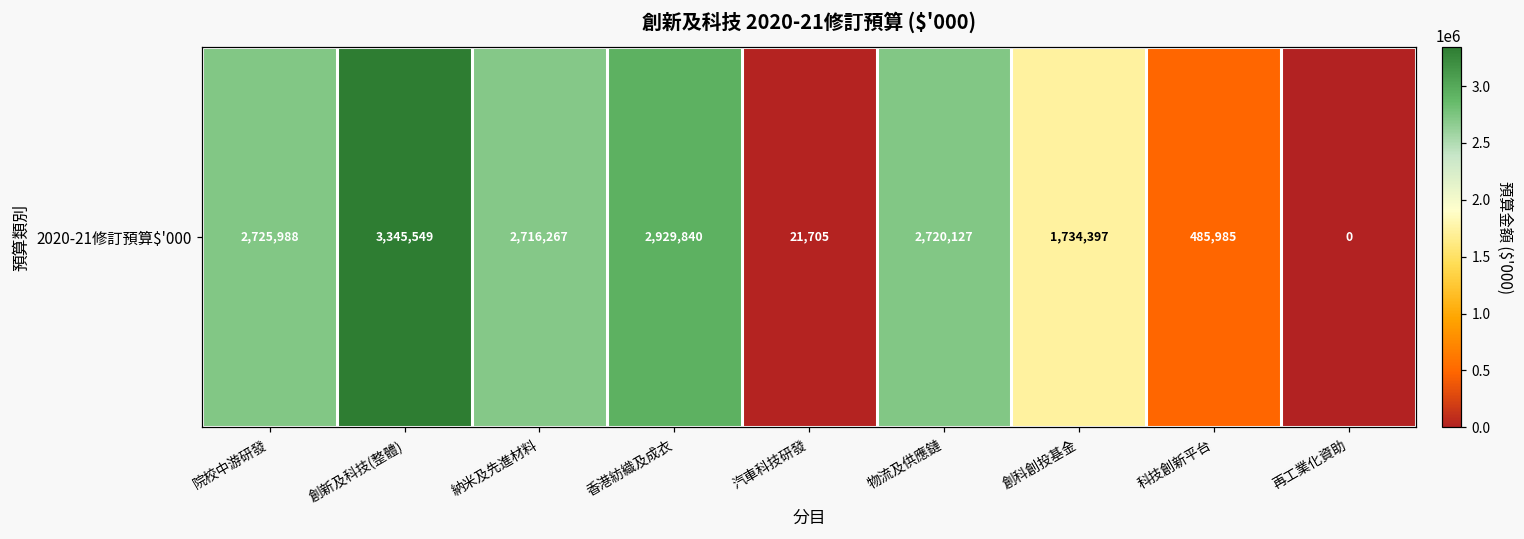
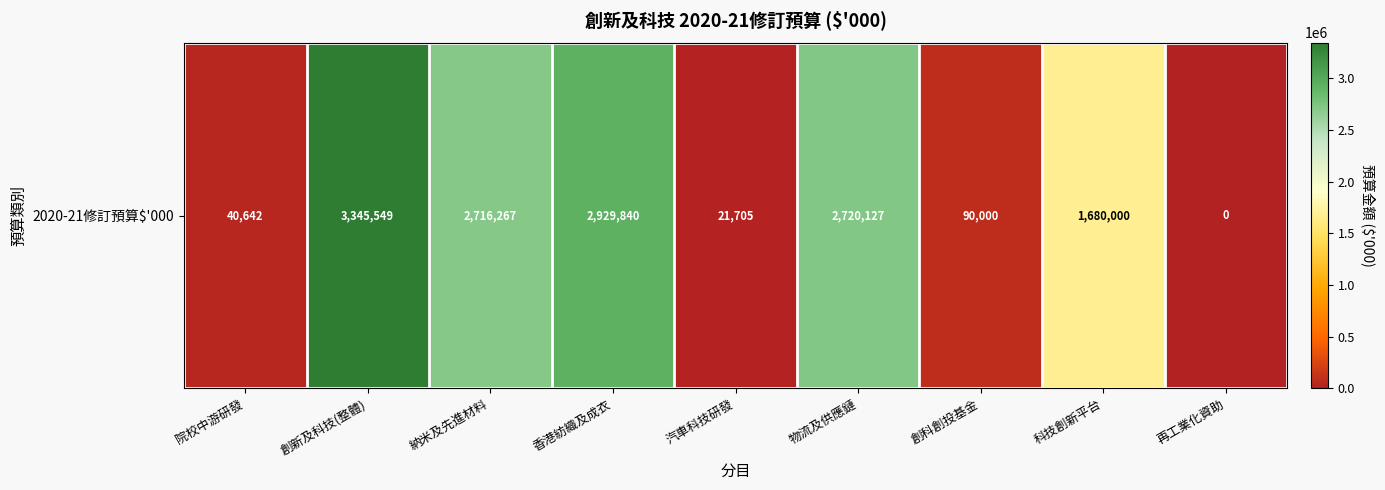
2020-21修訂預算$'000, 院校中游研發: 2,725,988 -> 40,642
2020-21修訂預算$'000, 創科創投基金: 1,734,397 -> 90,000
2020-21修訂預算$'000, 科技創新平台: 485,985 -> 1,680,000
